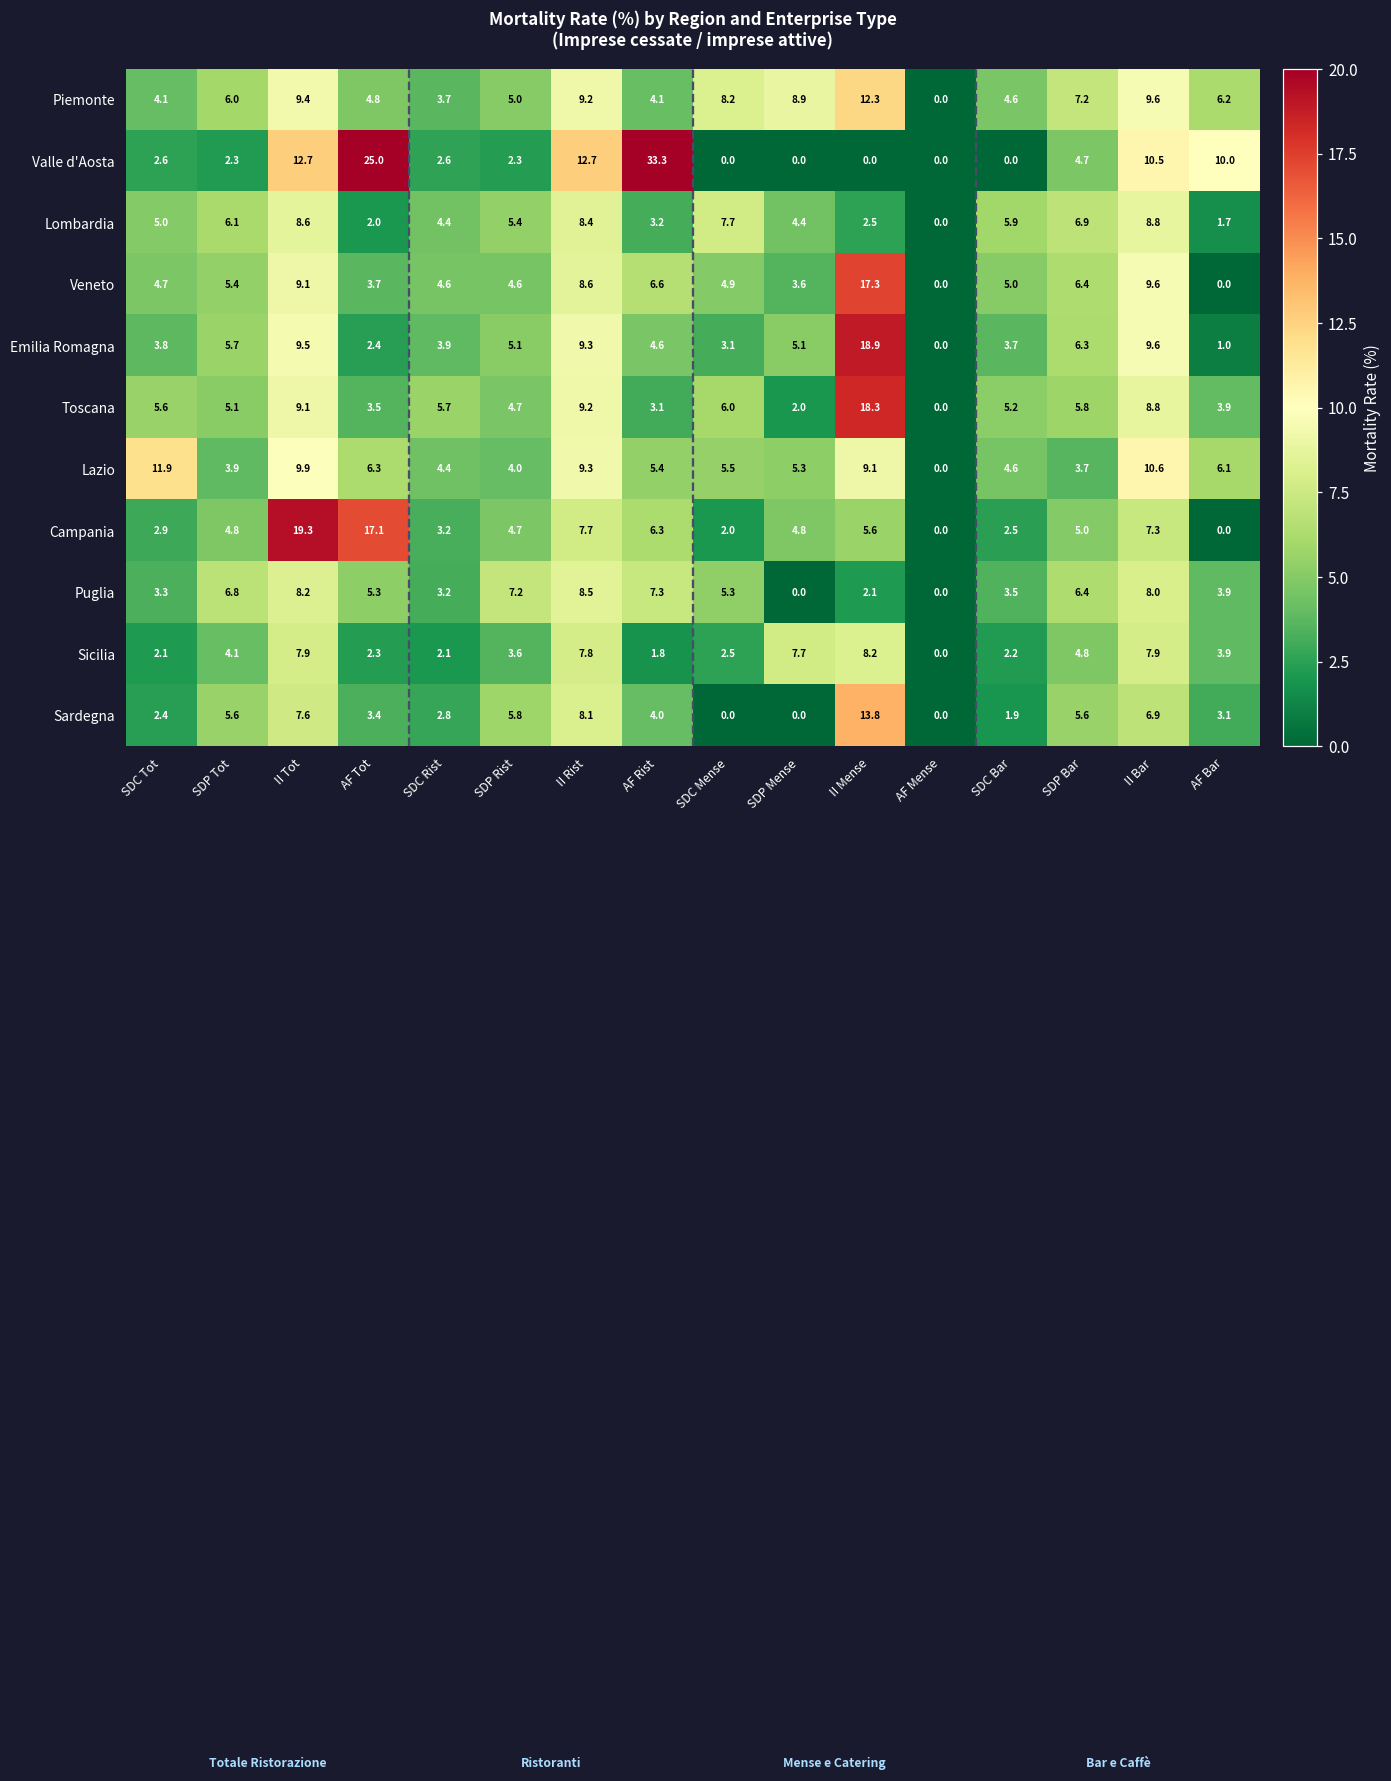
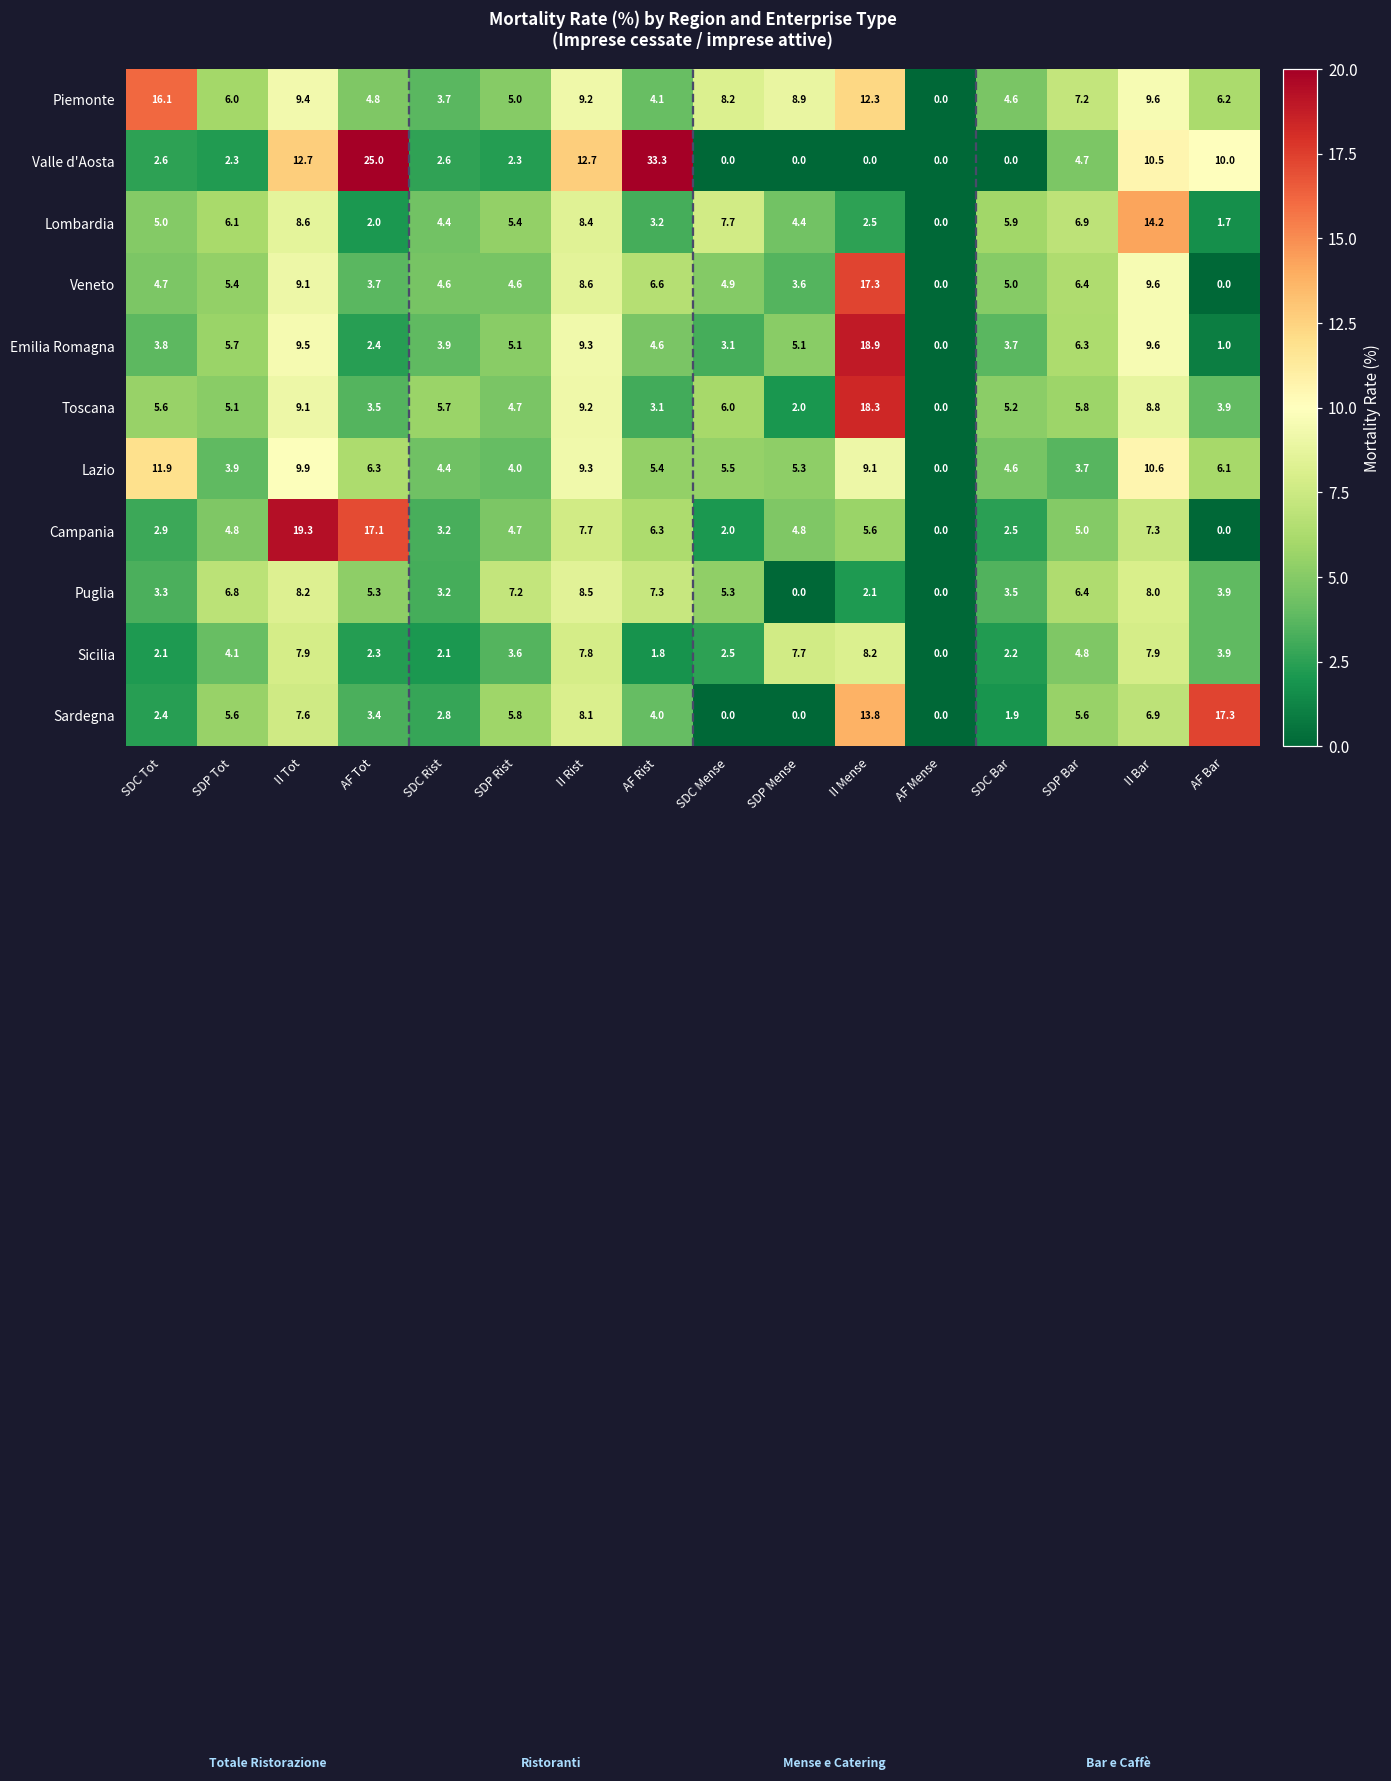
Piemonte, SDC Tot: 4.1 -> 16.1
Lombardia, II Bar: 8.8 -> 14.2
Sardegna, AF Bar: 3.1 -> 17.3
